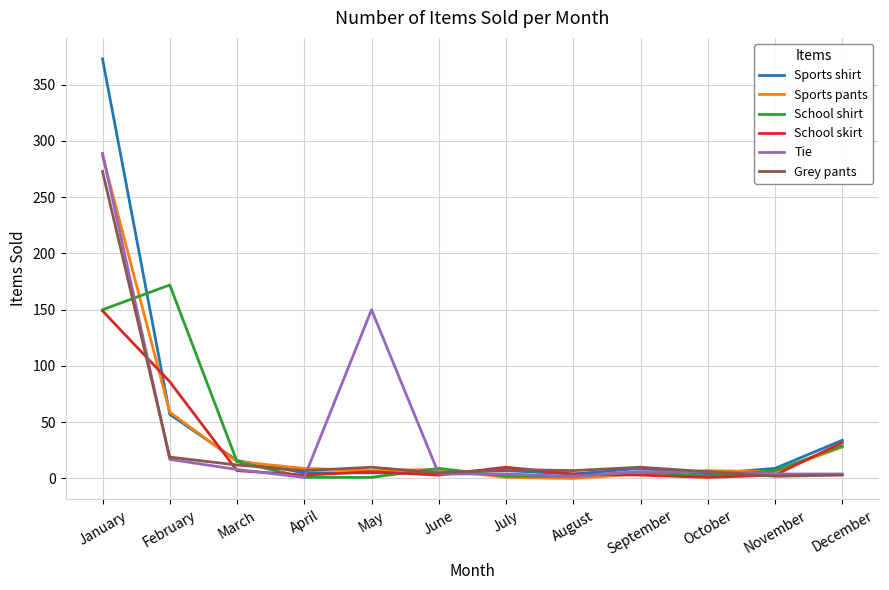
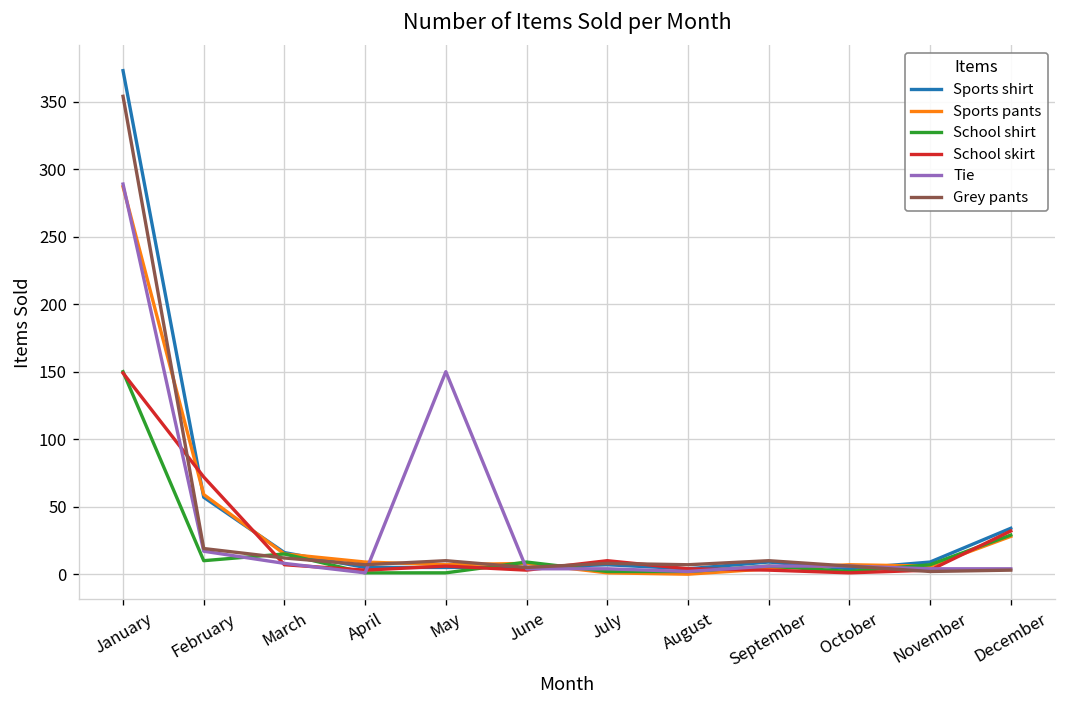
Grey pants, January: 273 -> 354
School shirt, February: 172 -> 10
School skirt, February: 86 -> 72
